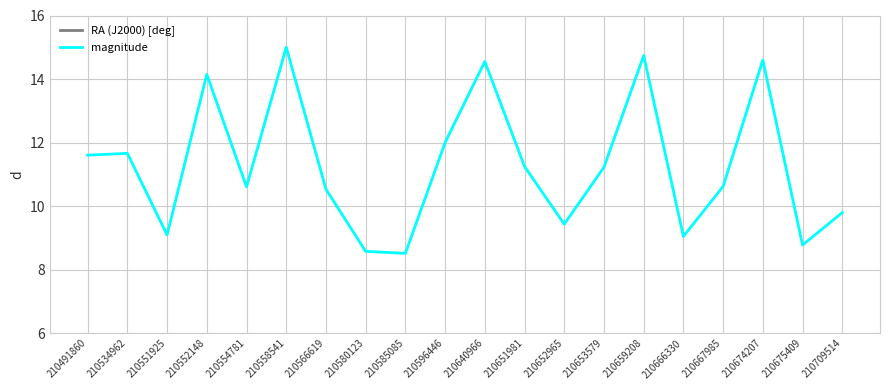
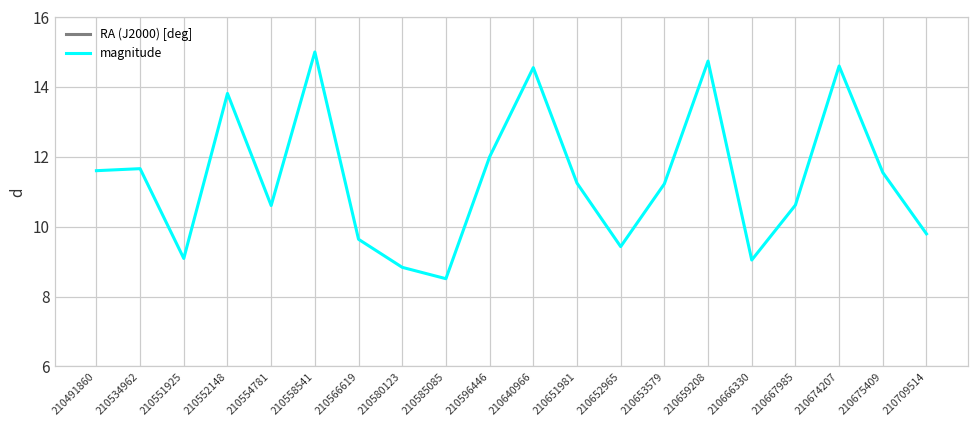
magnitude, 210552148: 14.1 -> 13.8
magnitude, 210566619: 10.5 -> 9.6
magnitude, 210580123: 8.6 -> 8.8
magnitude, 210675409: 8.8 -> 11.6
